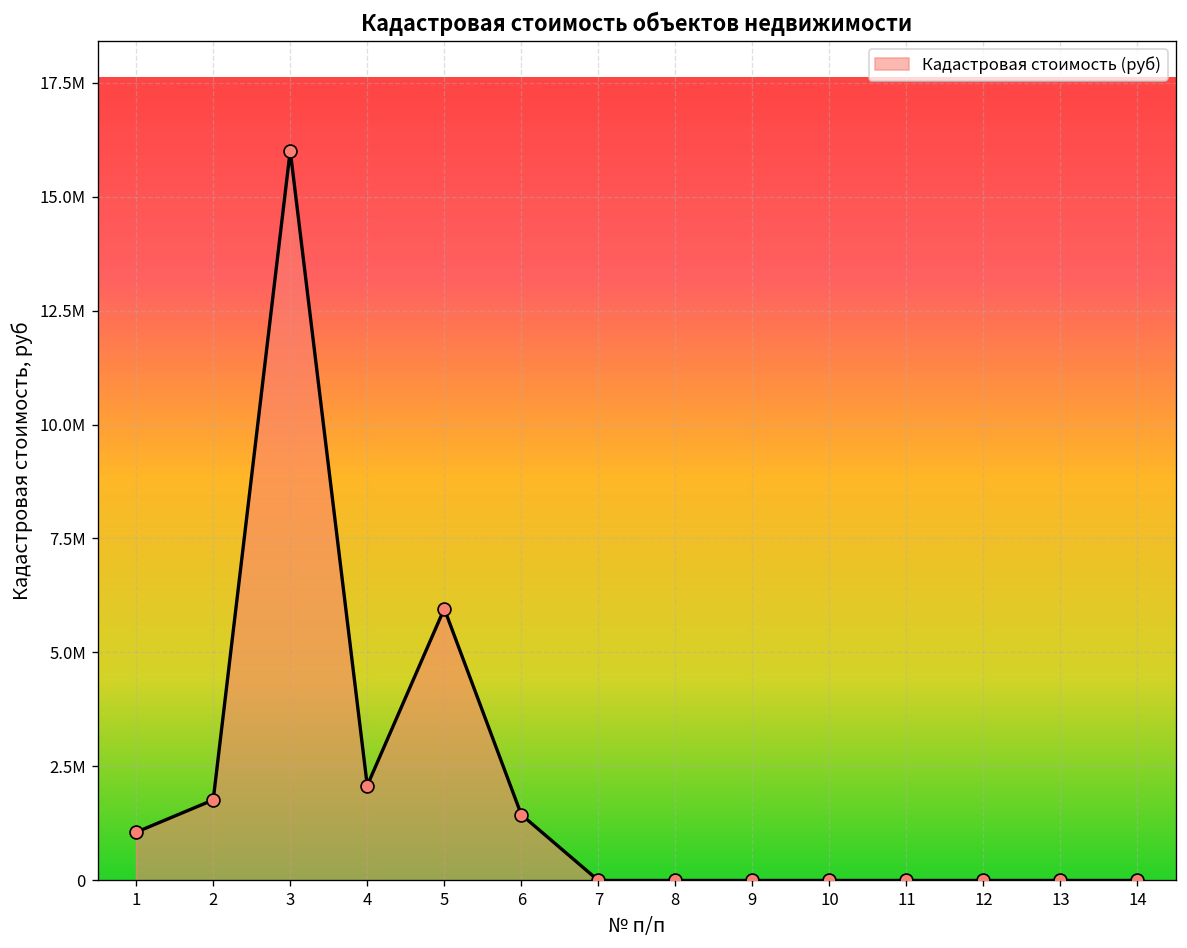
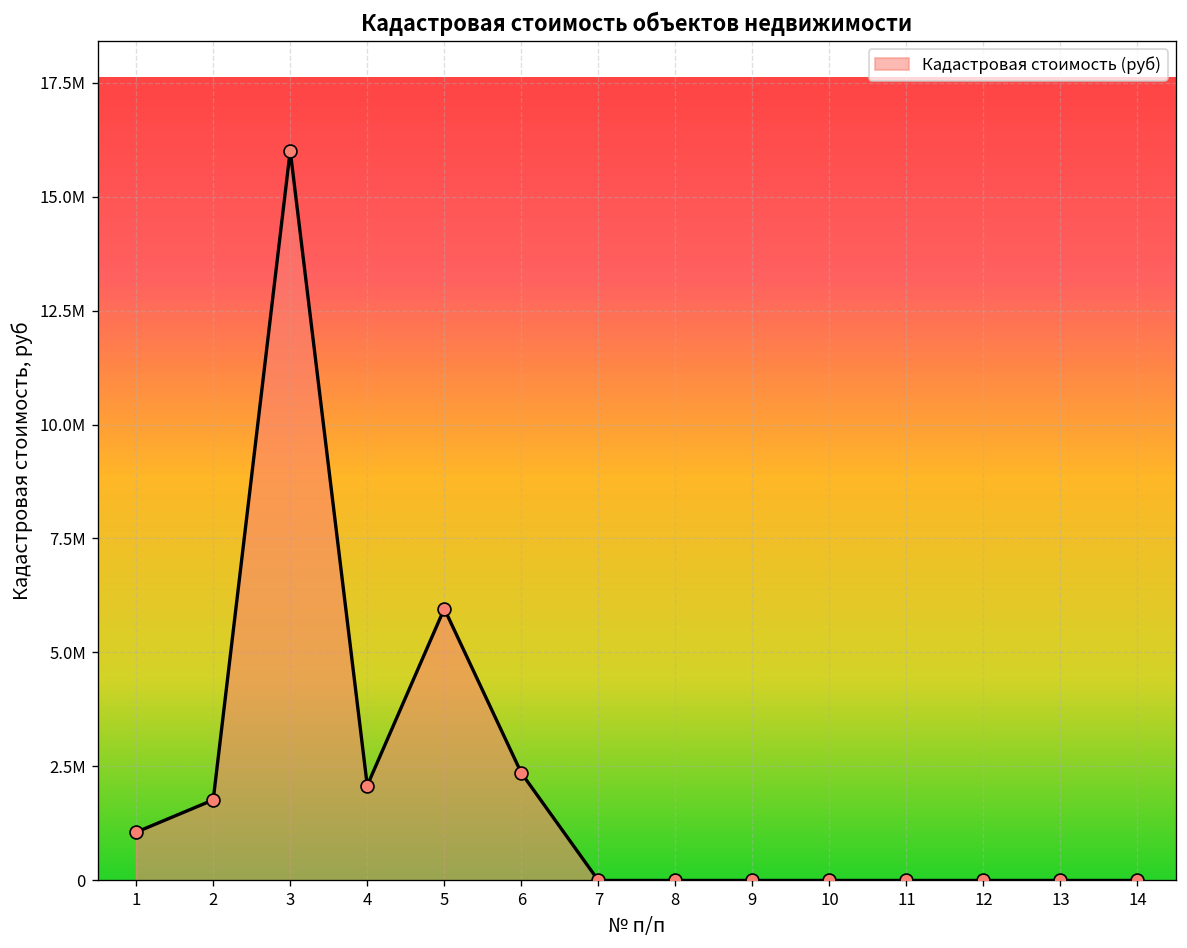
6: 1400000 -> 2400000
